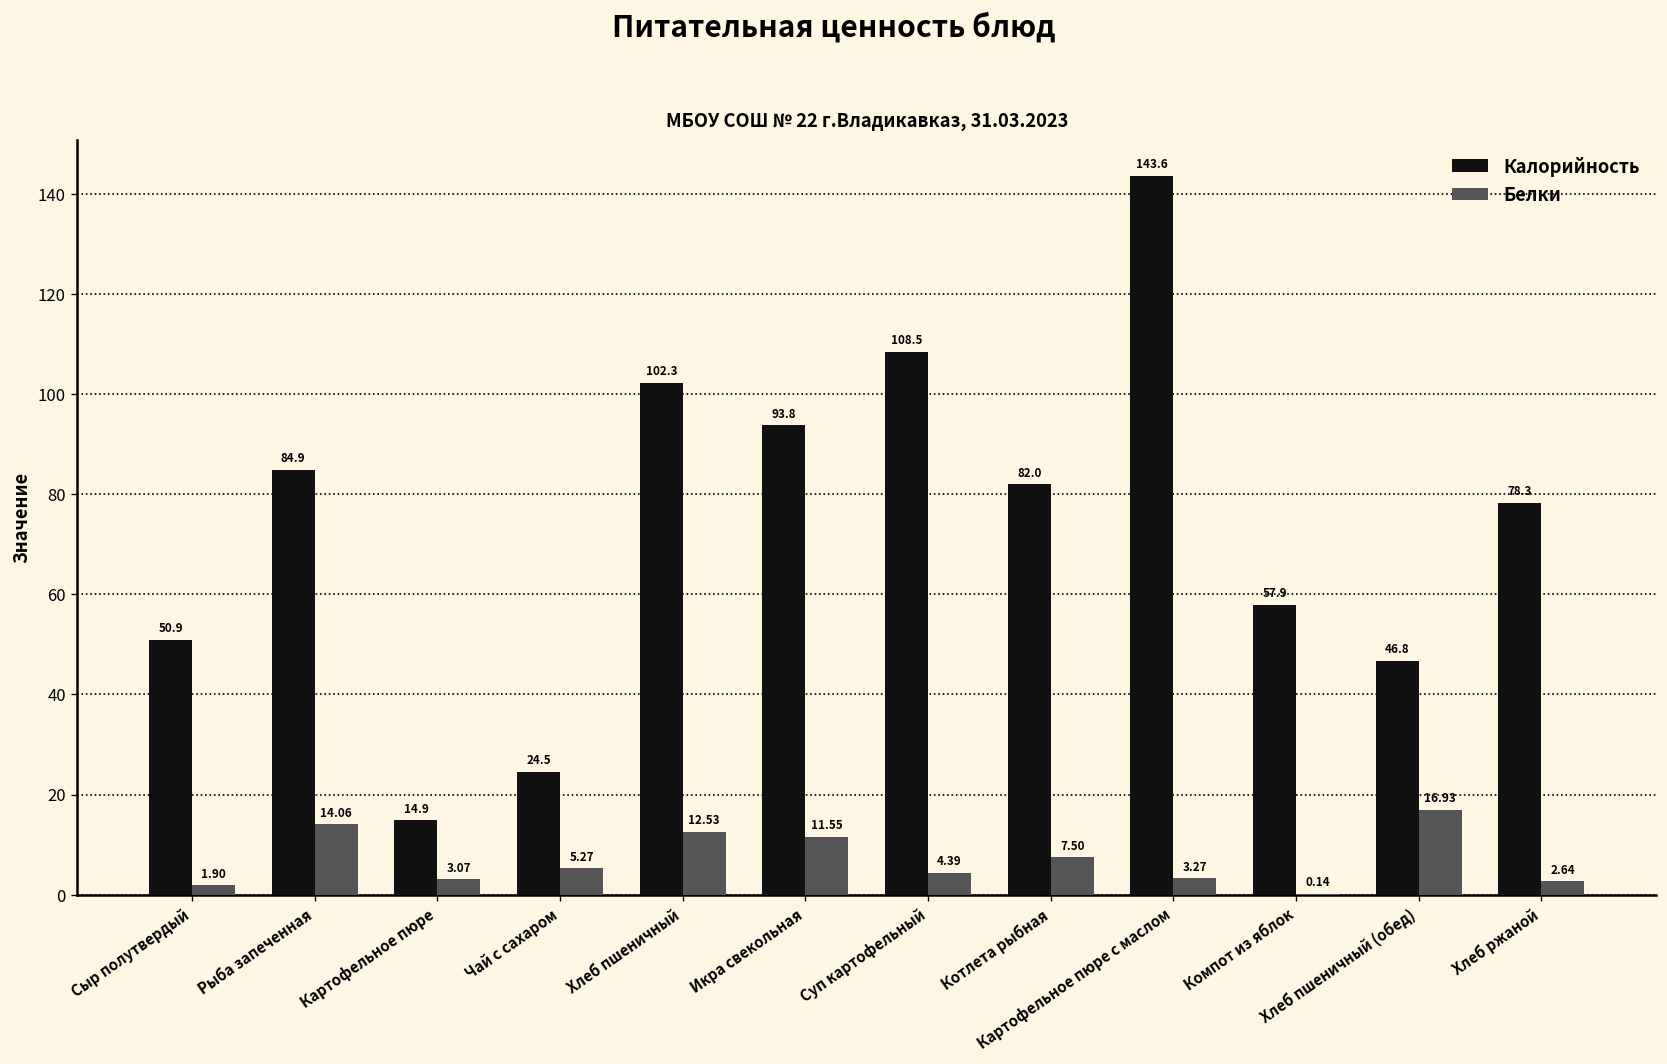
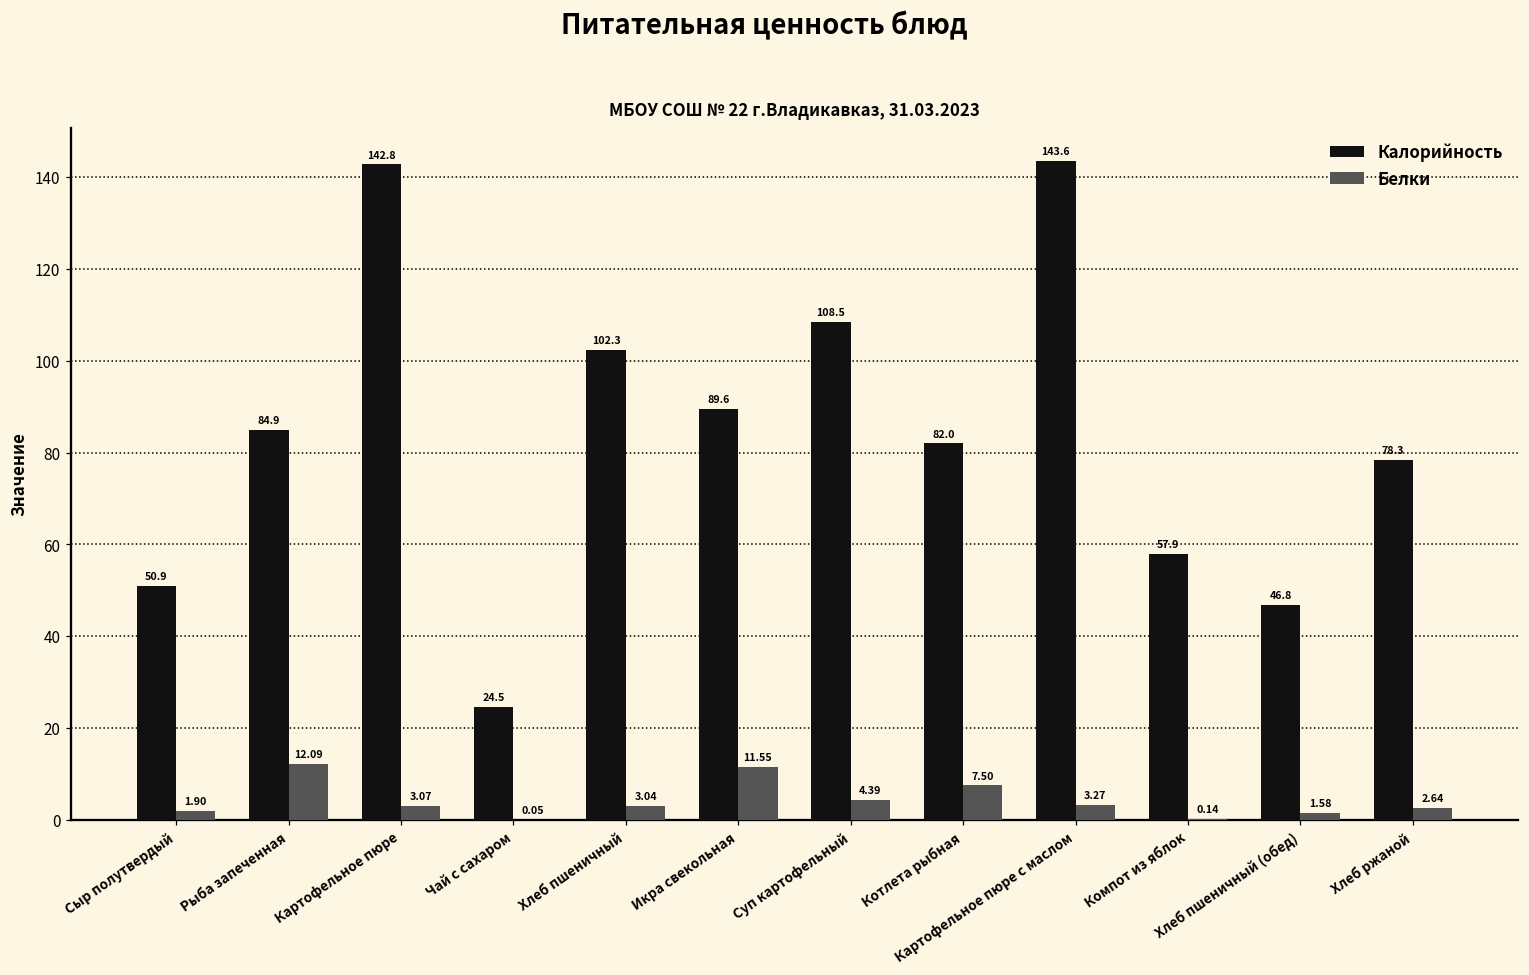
Белки, Рыба запеченная: 14.06 -> 12.09
Калорийность, Картофельное пюре: 14.9 -> 142.8
Белки, Чай с сахаром: 5.27 -> 0.05
Белки, Хлеб пшеничный: 12.53 -> 3.04
Калорийность, Икра свекольная: 93.8 -> 89.6
Белки, Хлеб пшеничный (обед): 16.93 -> 1.58
